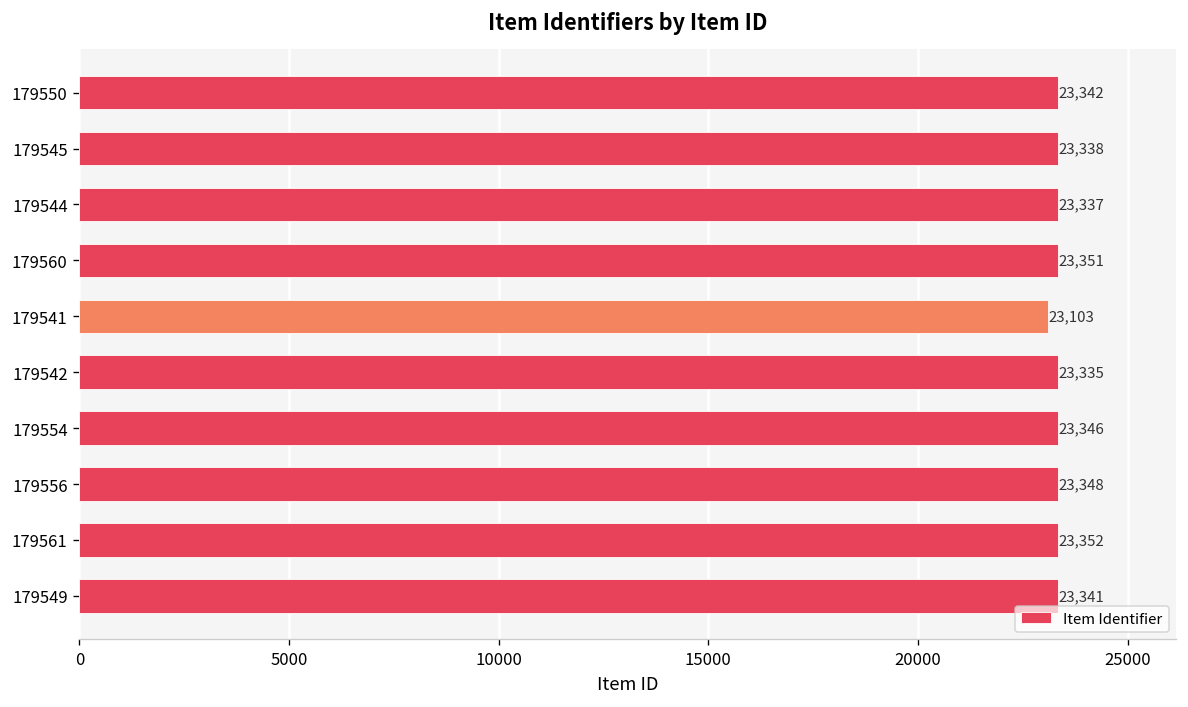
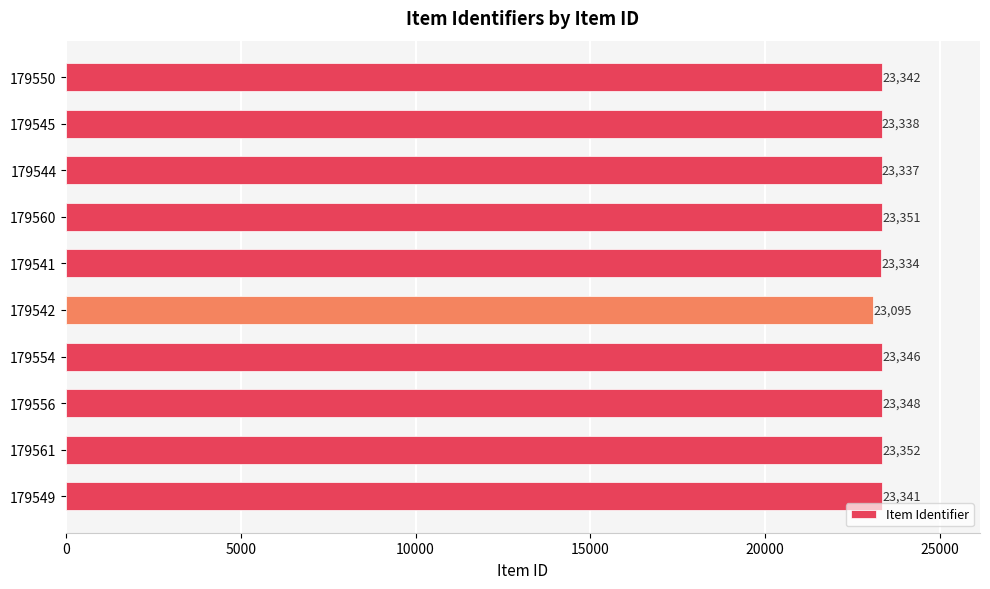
179541: 23,103 -> 23,334
179542: 23,335 -> 23,095
